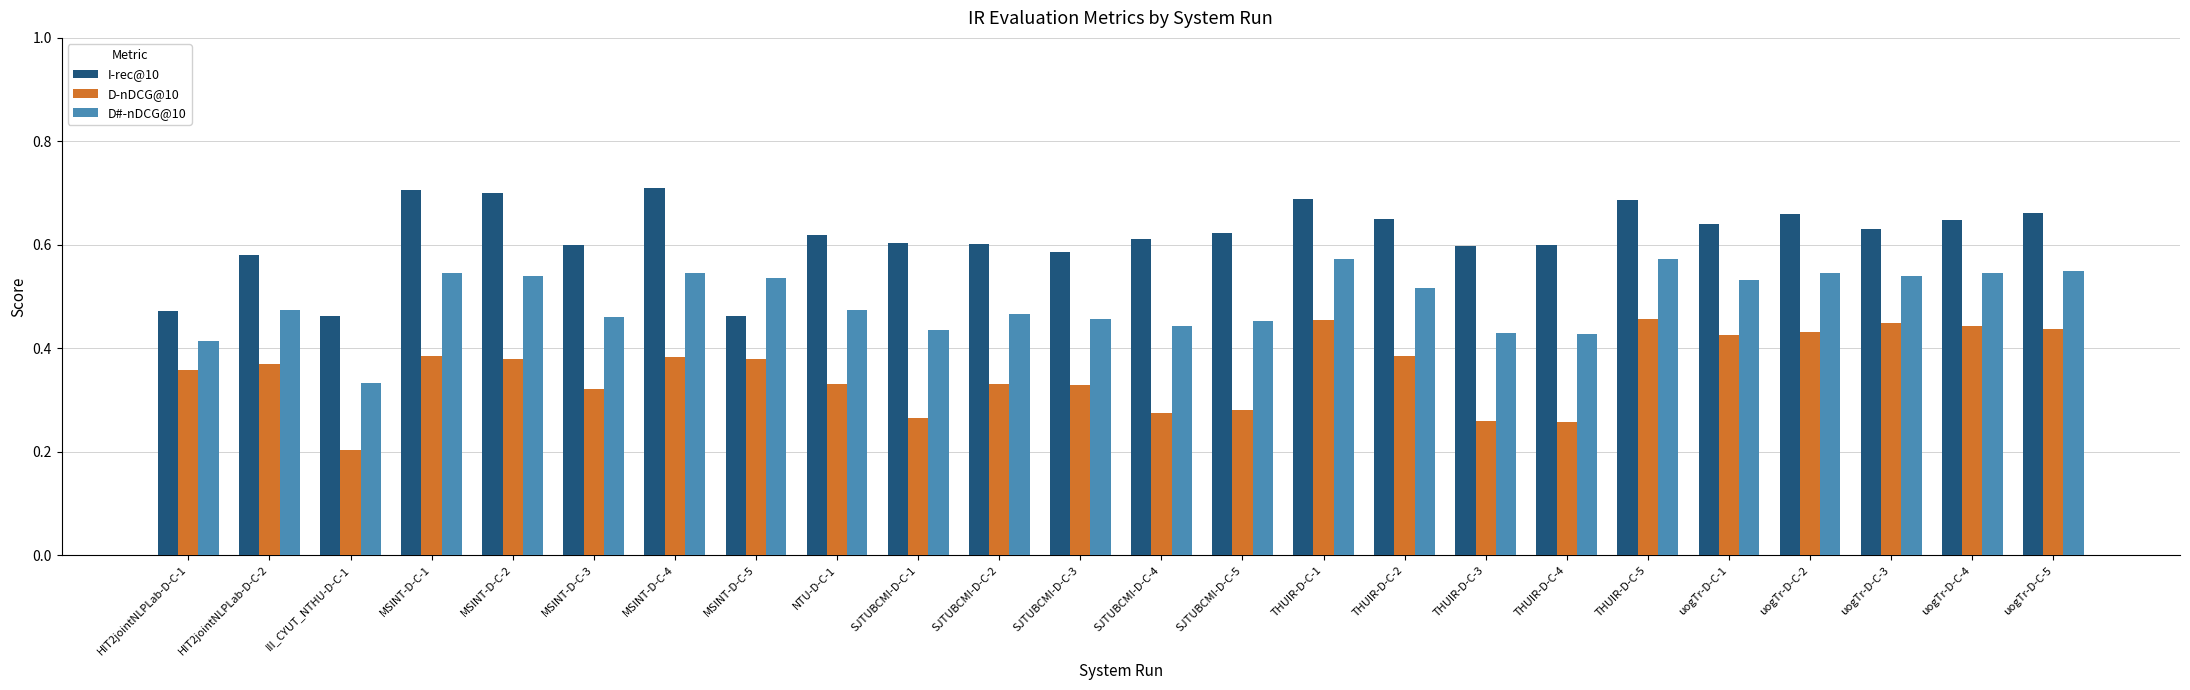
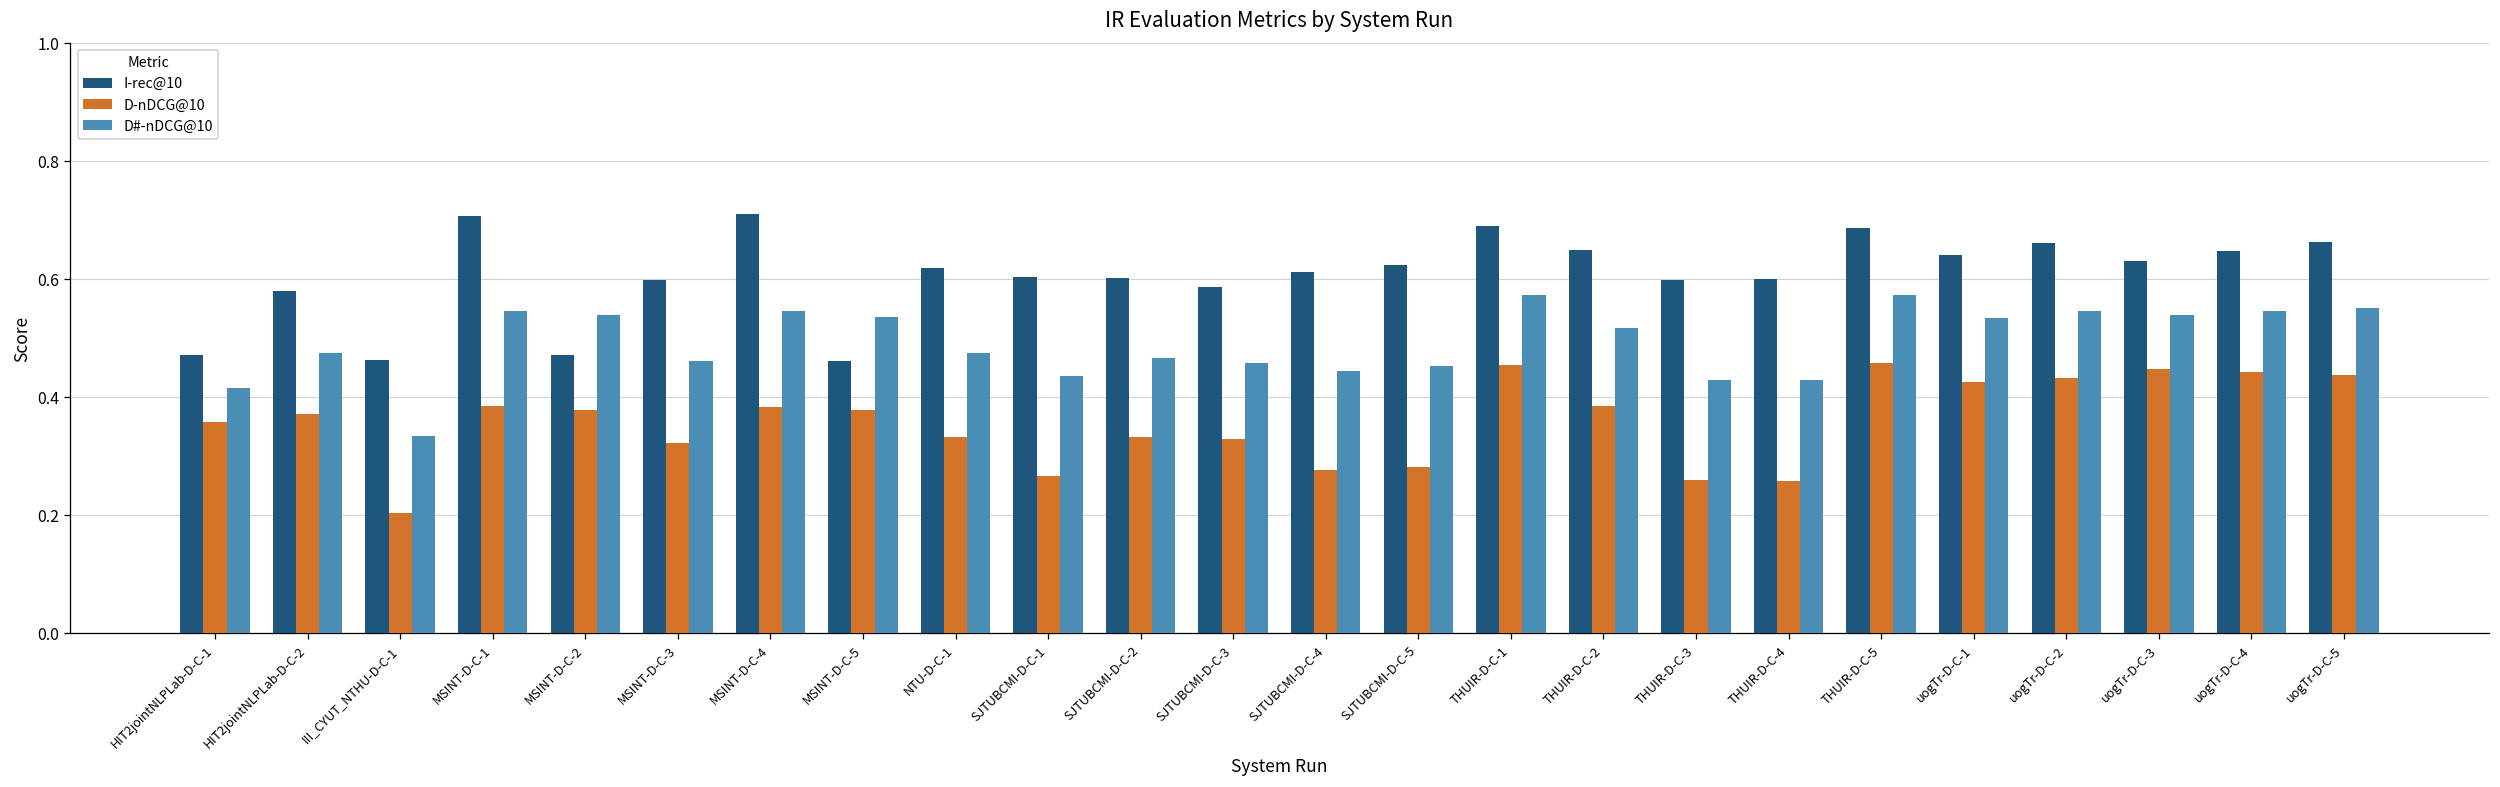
I-rec@10, MSINT-D-C-2: 0.70 -> 0.47
